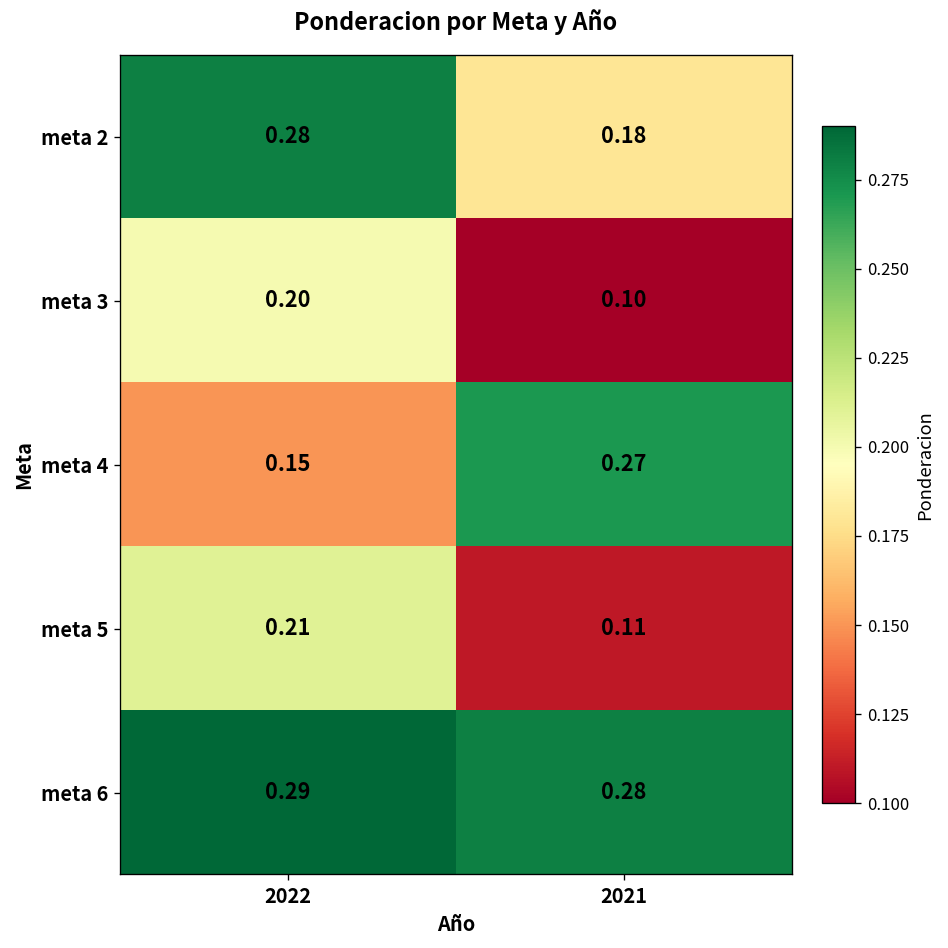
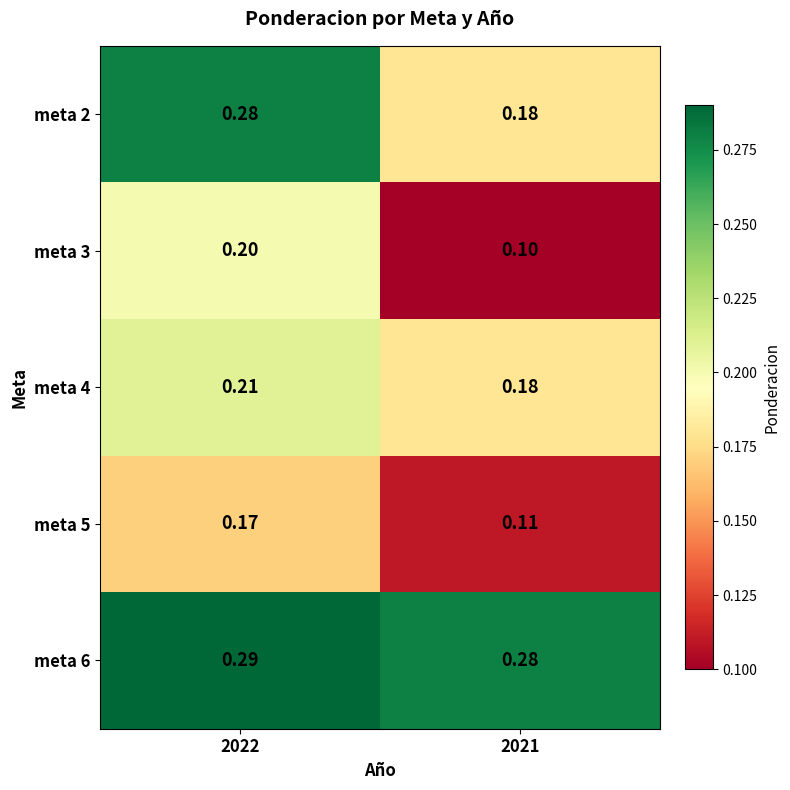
meta 4, 2022: 0.15 -> 0.21
meta 4, 2021: 0.27 -> 0.18
meta 5, 2022: 0.21 -> 0.17
